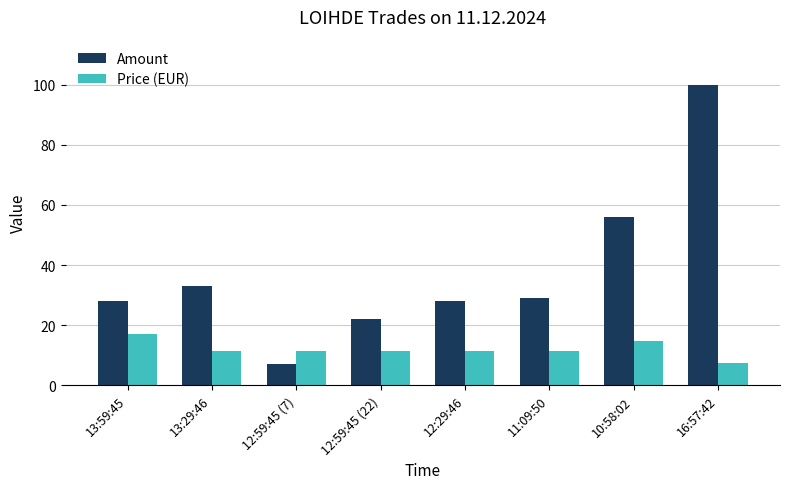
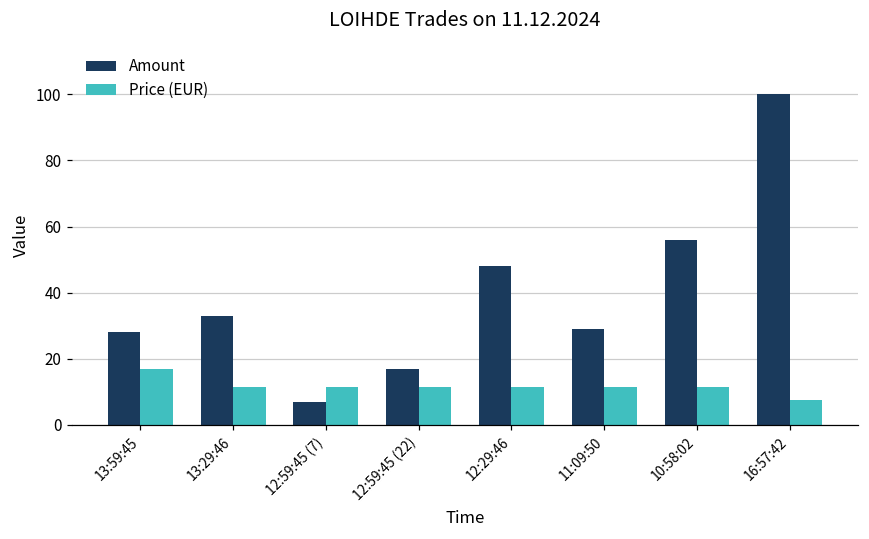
Amount, 12:59:45 (22): 22 -> 17
Amount, 12:29:46: 28 -> 48
Price (EUR), 10:58:02: 15 -> 12
